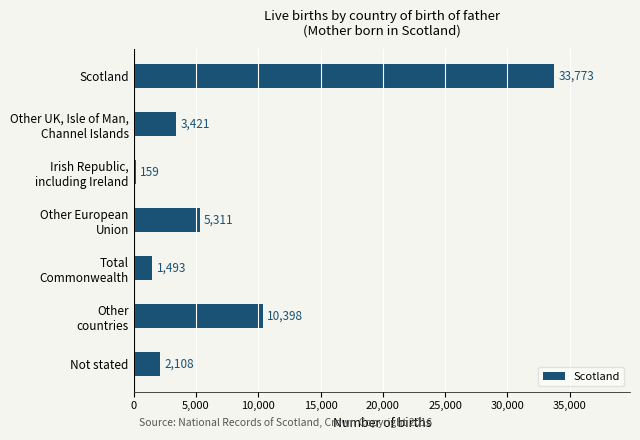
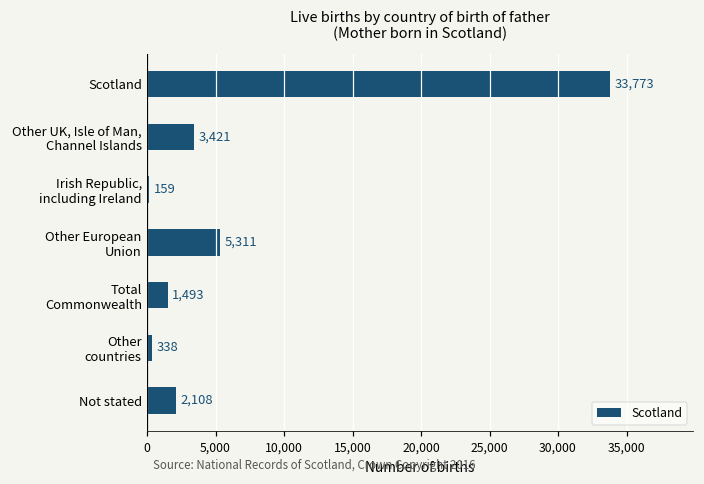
Other countries: 10,398 -> 338
